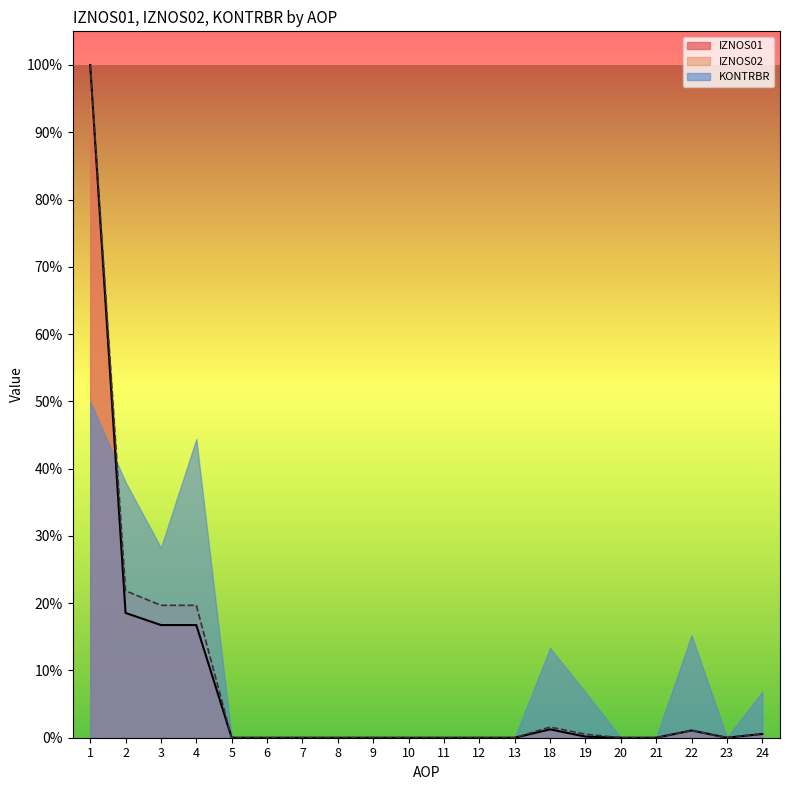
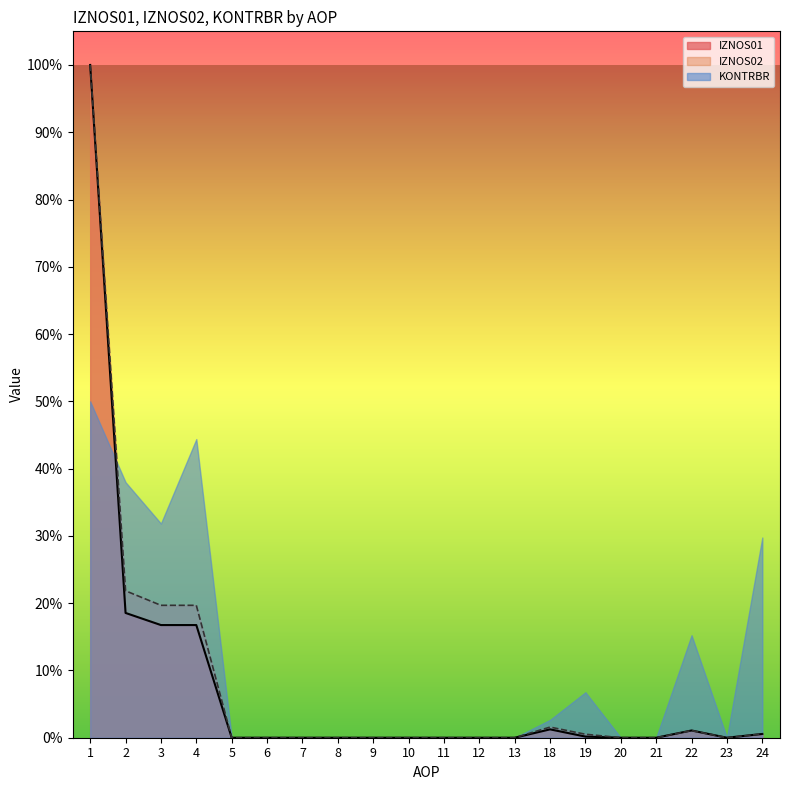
KONTRBR, 3: 28% -> 32%
KONTRBR, 18: 13% -> 3%
KONTRBR, 24: 7% -> 30%
